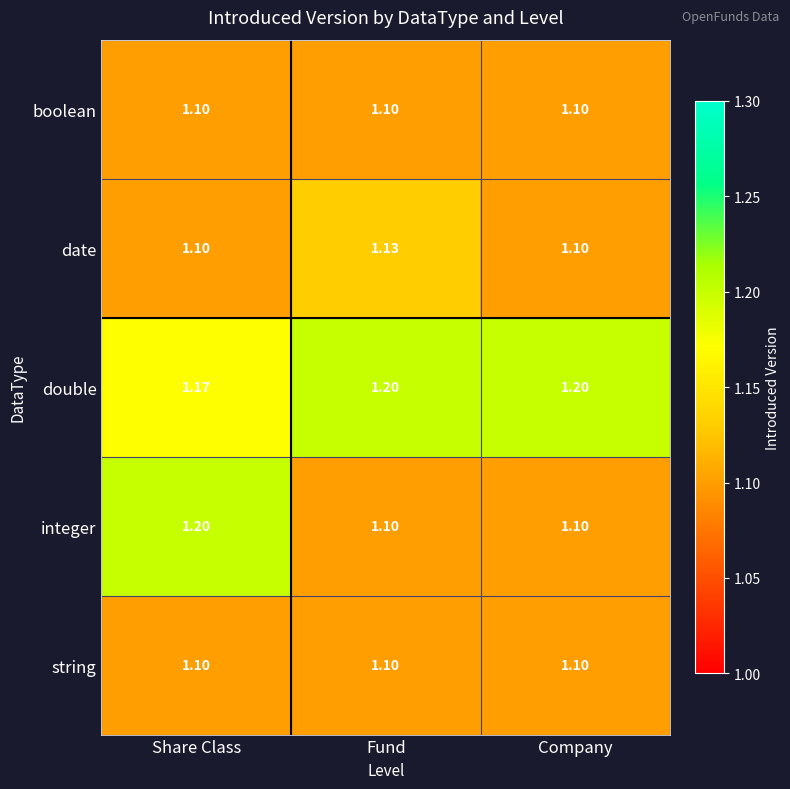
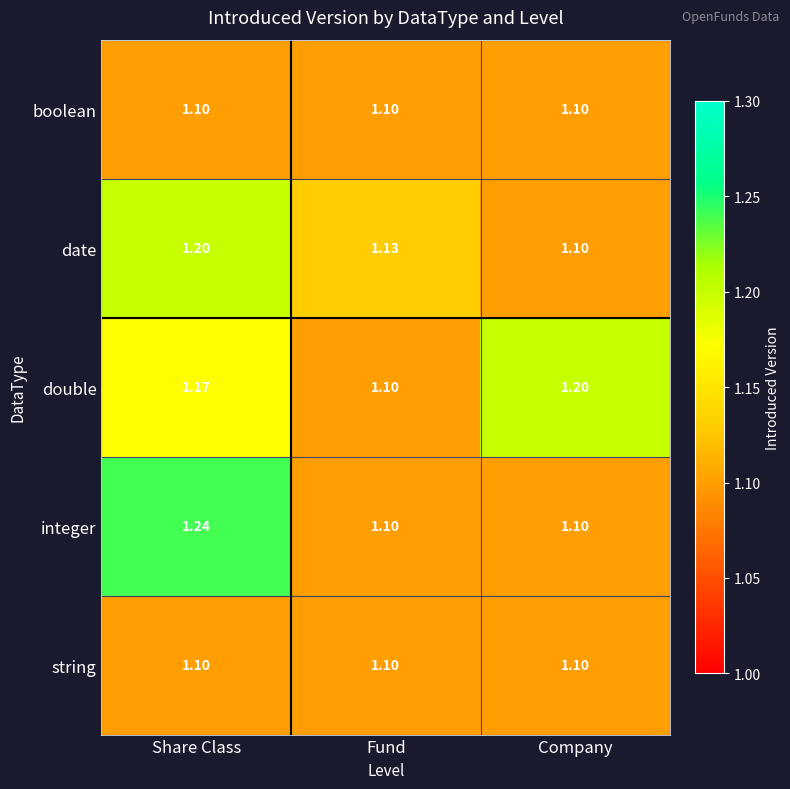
date, Share Class: 1.10 -> 1.20
double, Fund: 1.20 -> 1.10
integer, Share Class: 1.20 -> 1.24
